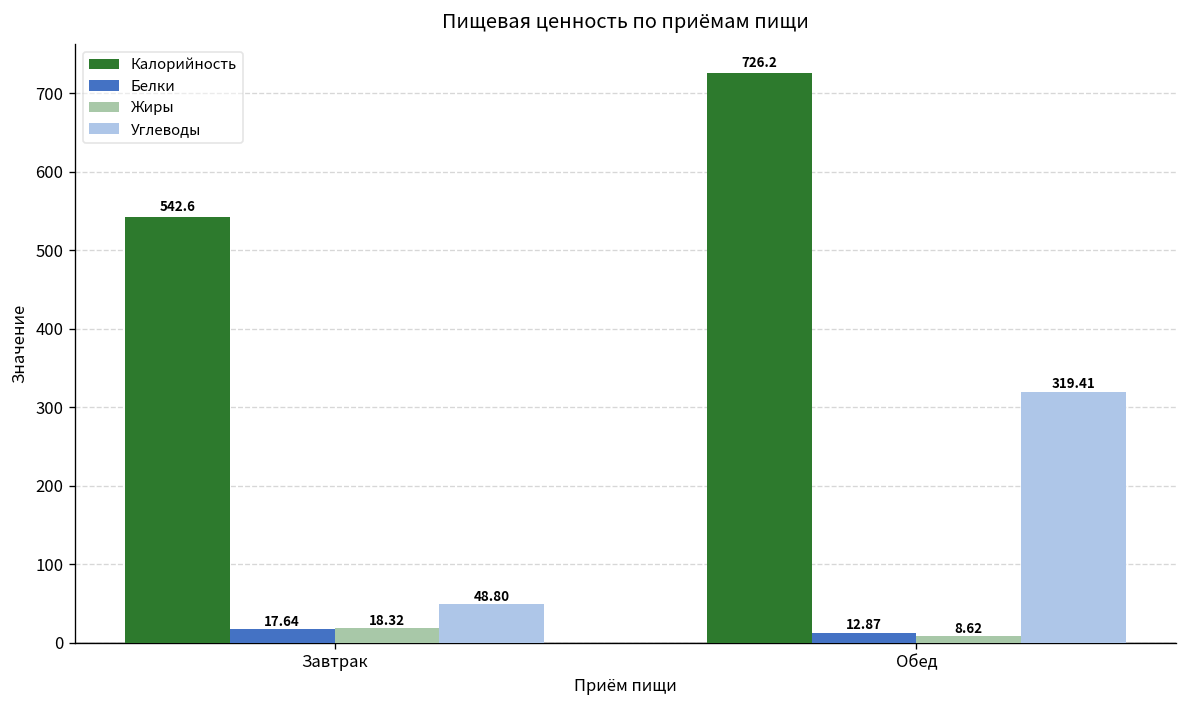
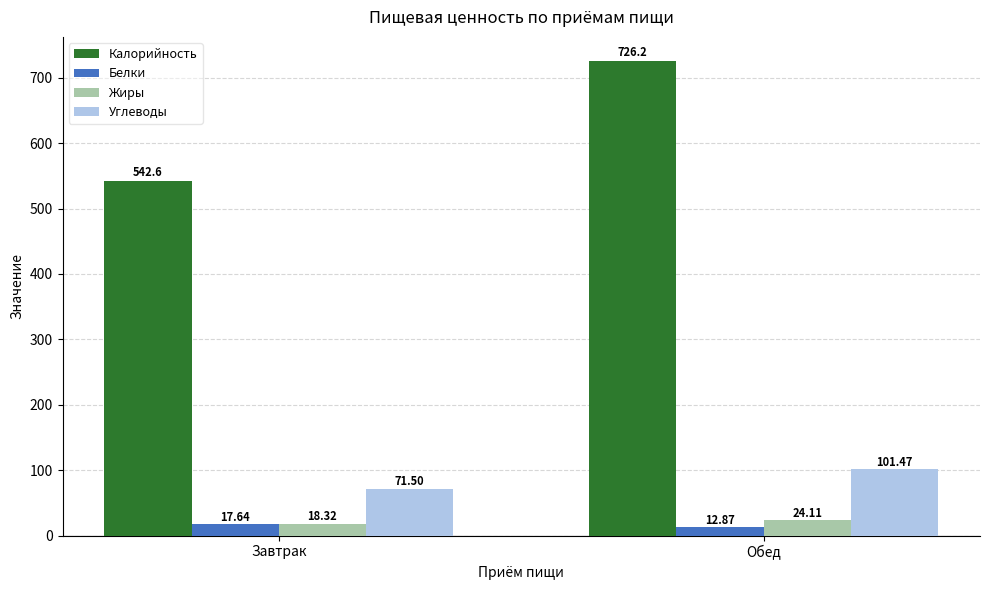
Углеводы, Завтрак: 48.80 -> 71.50
Жиры, Обед: 8.62 -> 24.11
Углеводы, Обед: 319.41 -> 101.47
